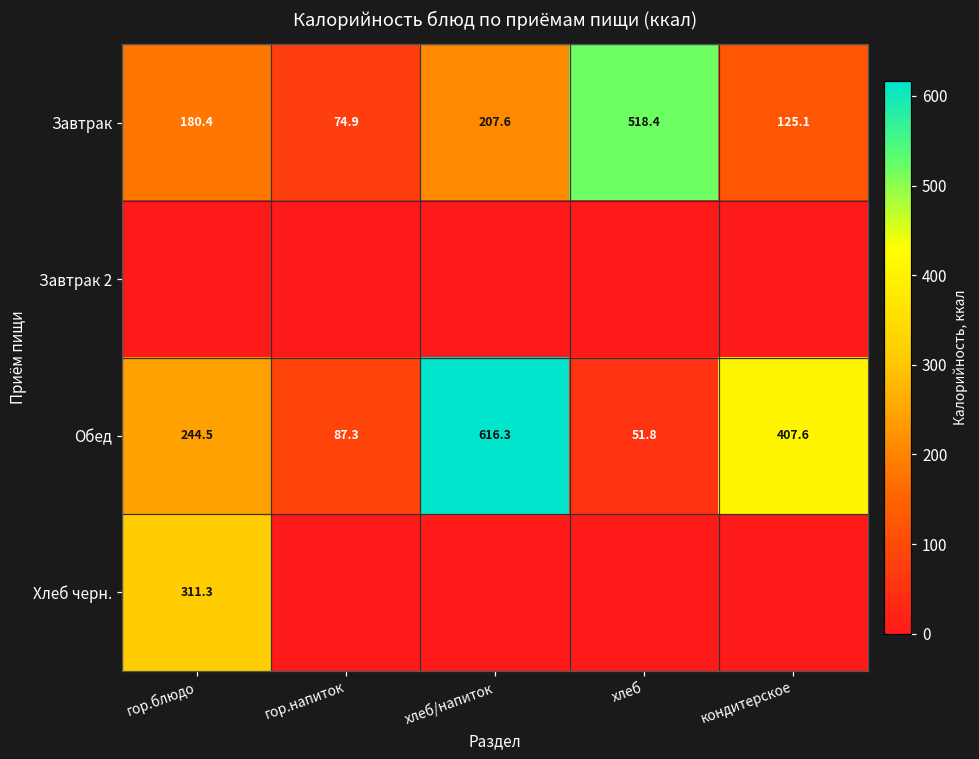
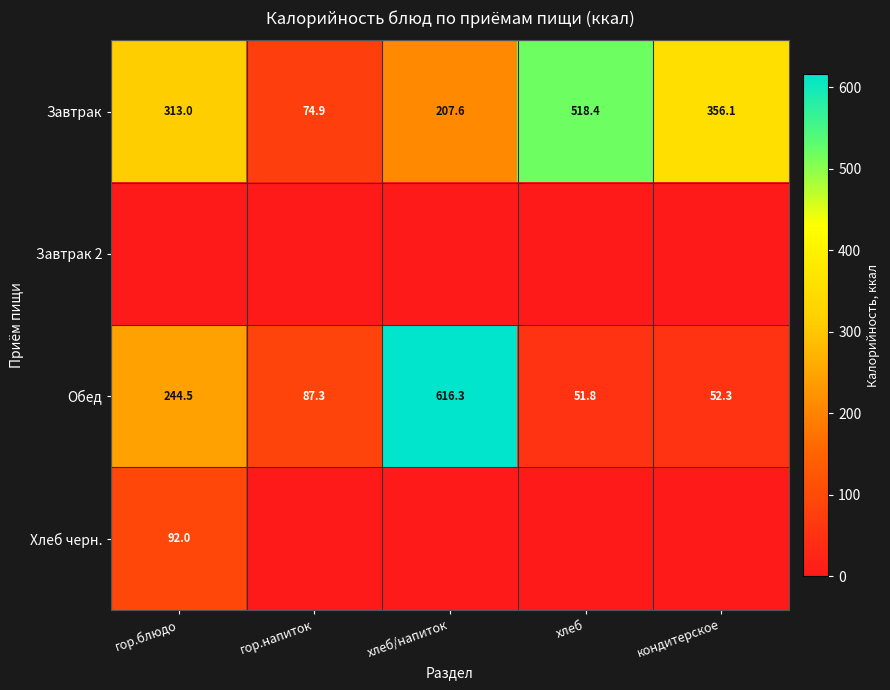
Завтрак, гор.блюдо: 180.4 -> 313.0
Завтрак, кондитерское: 125.1 -> 356.1
Обед, кондитерское: 407.6 -> 52.3
Хлеб черн., гор.блюдо: 311.3 -> 92.0
